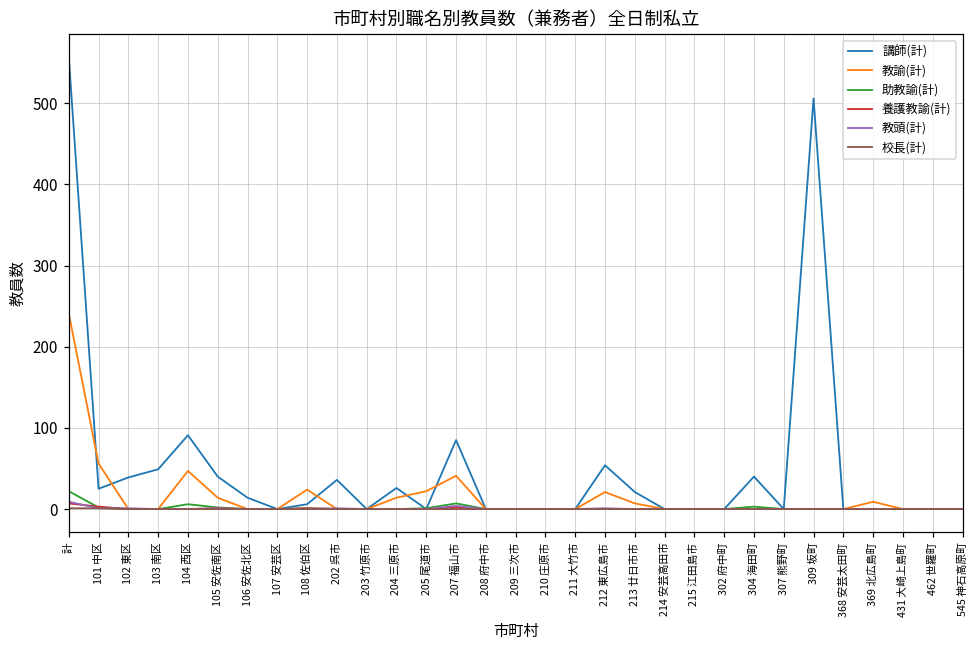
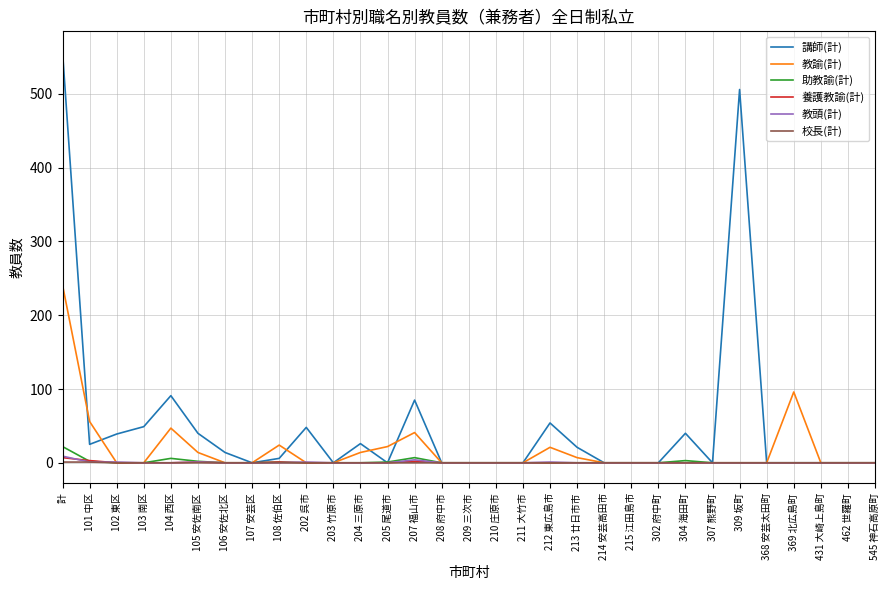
講師(計), 202 呉市: 40 -> 50
教諭(計), 369 北広島町: 10 -> 100
